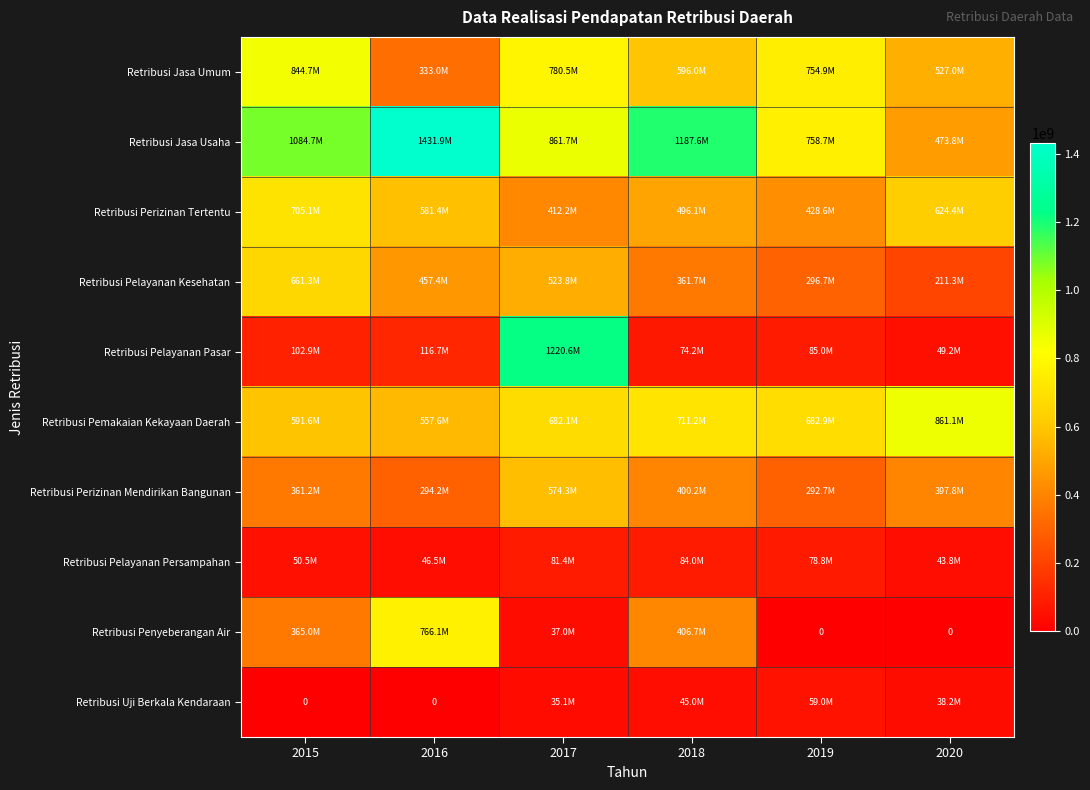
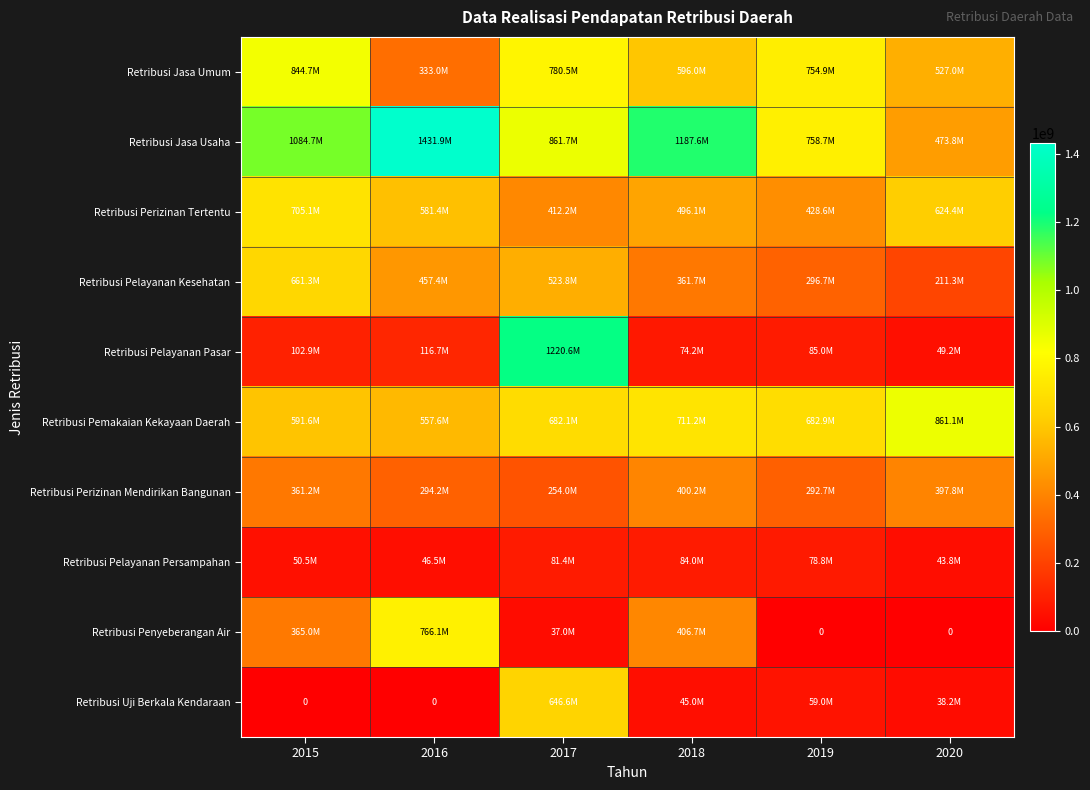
Retribusi Perizinan Mendirikan Bangunan, 2017: 574.3M -> 254.0M
Retribusi Uji Berkala Kendaraan, 2017: 35.1M -> 646.6M
